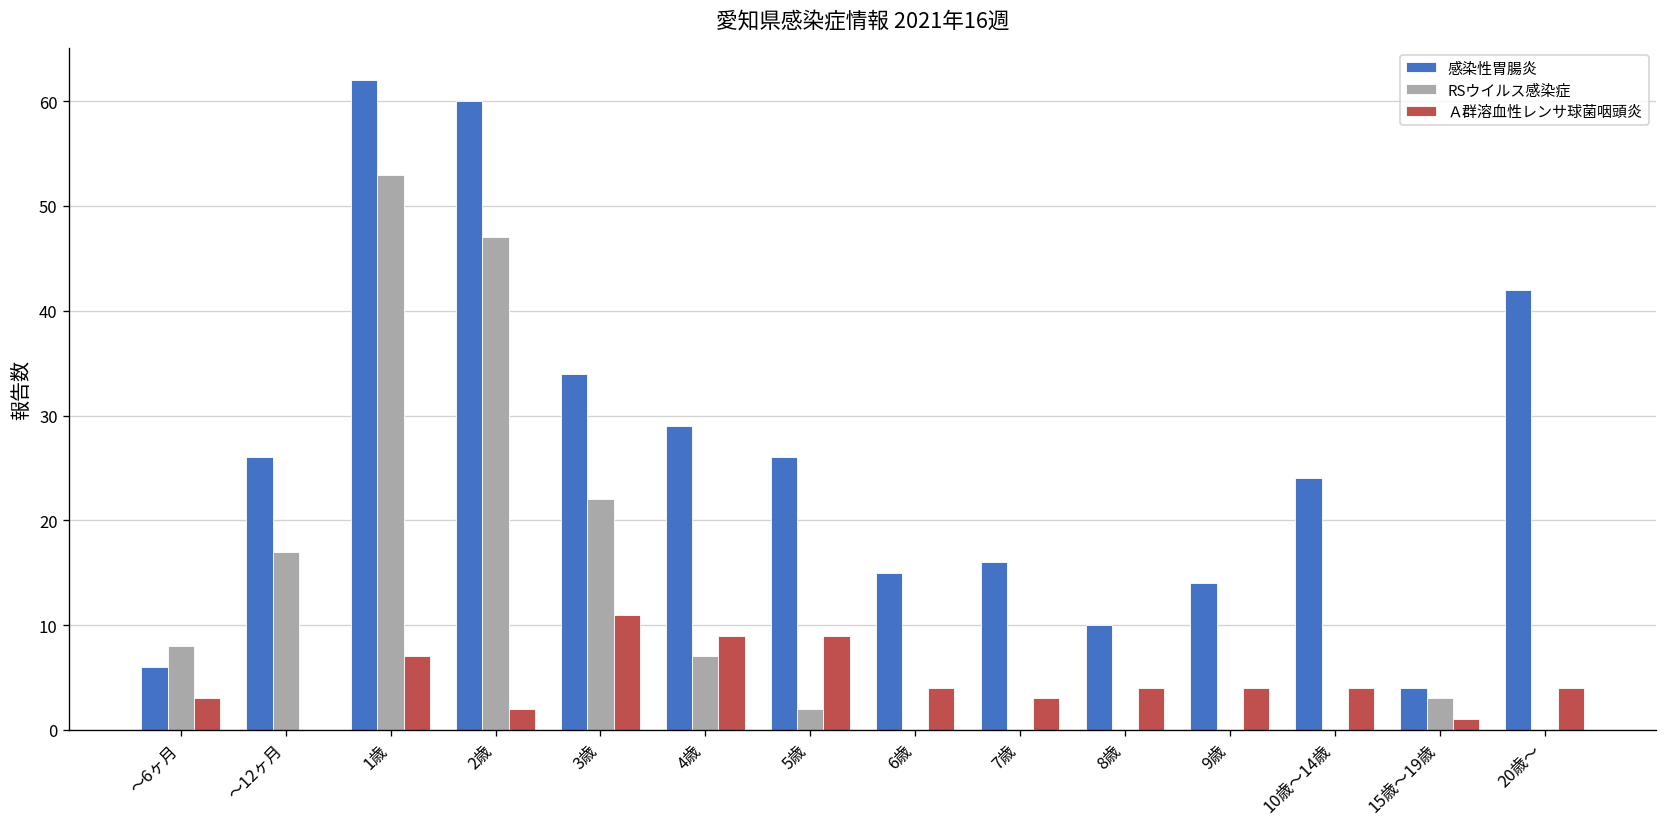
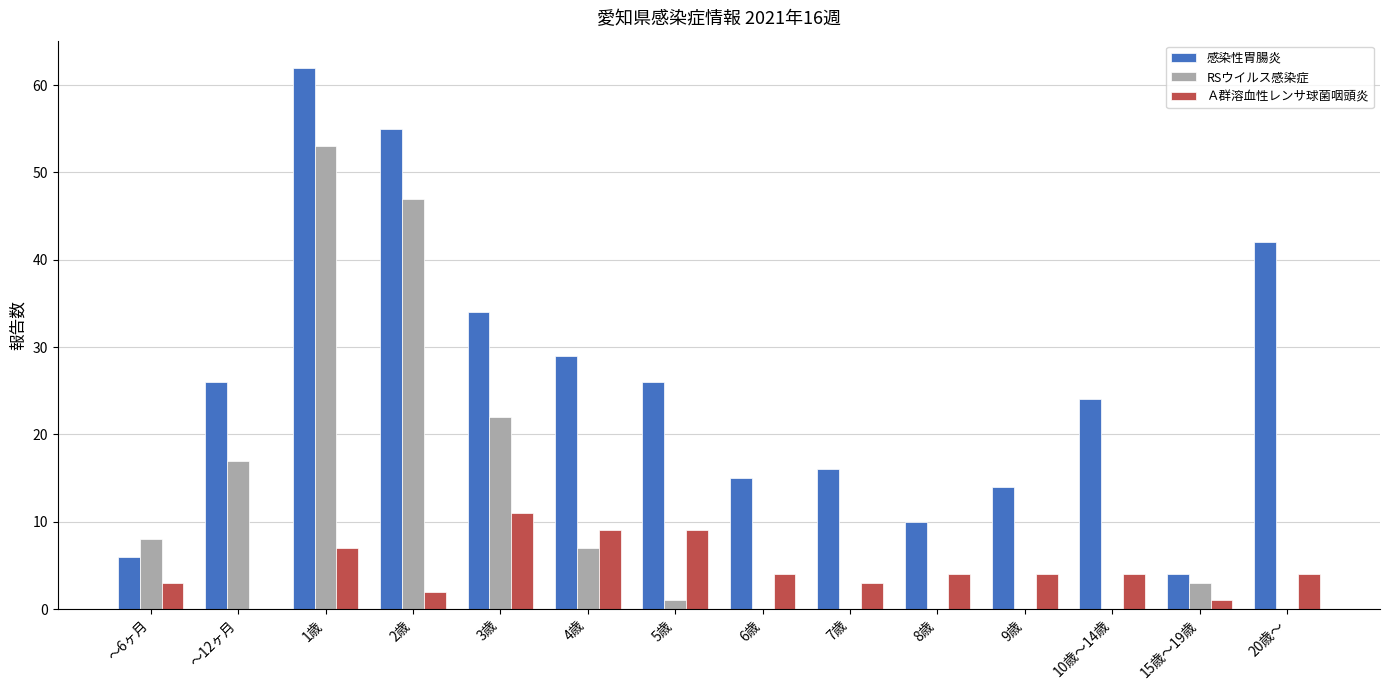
感染性胃腸炎, 2歳: 60 -> 55
RSウイルス感染症, 5歳: 2 -> 1
